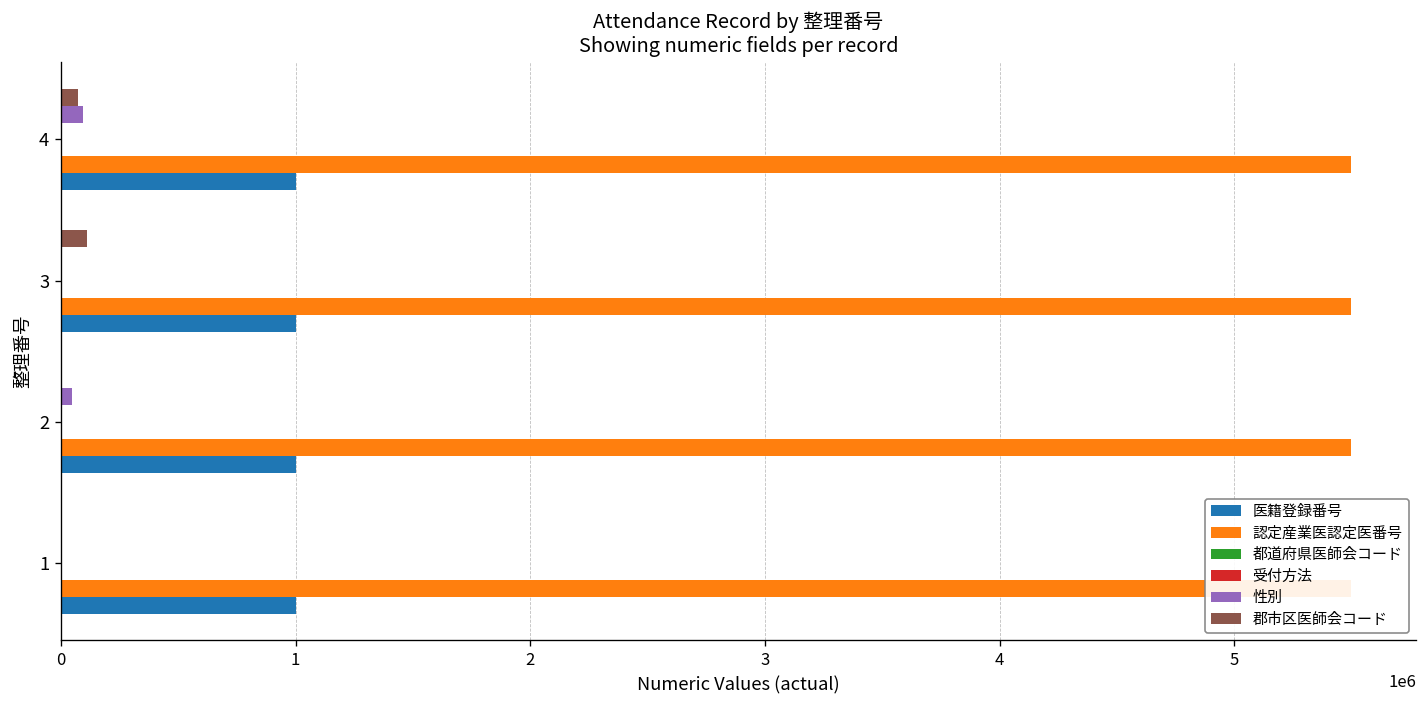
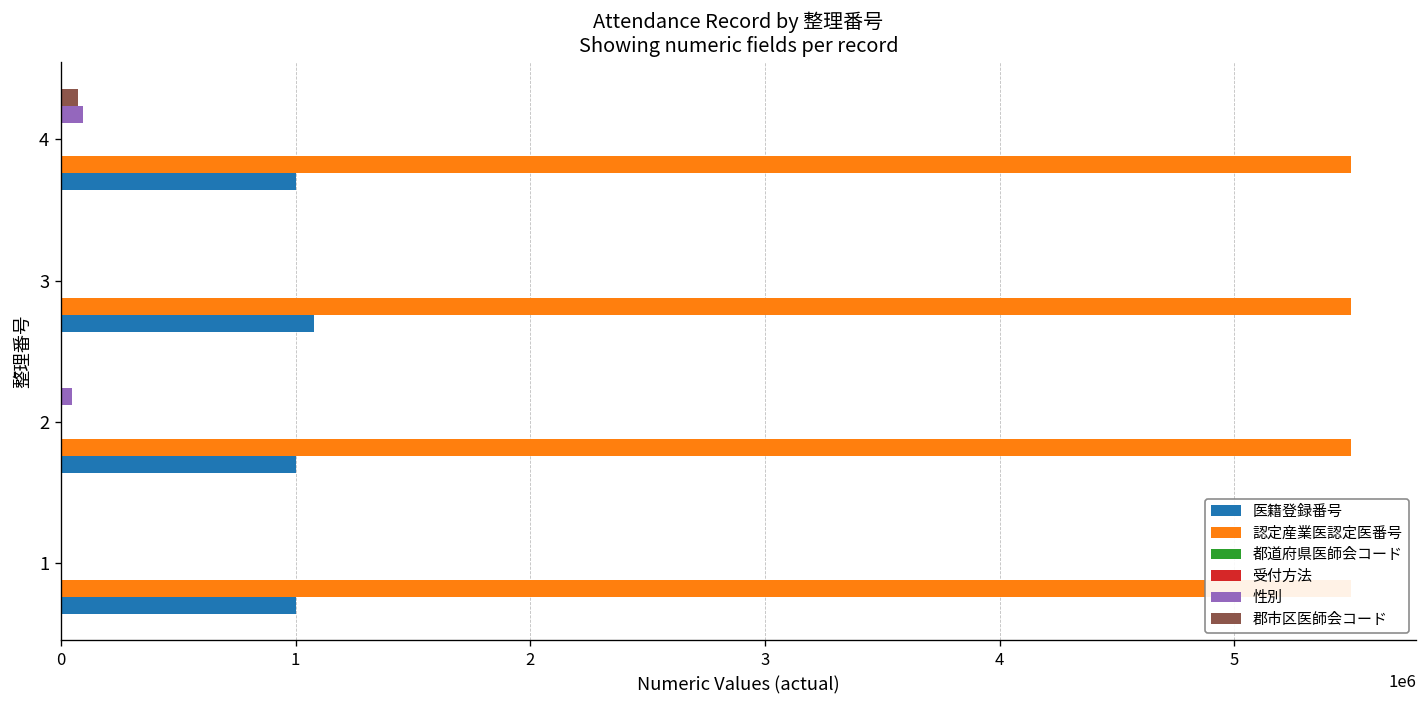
郡市区医師会コード, 3: 110000 -> 0
医籍登録番号, 3: 1000000 -> 1080000
